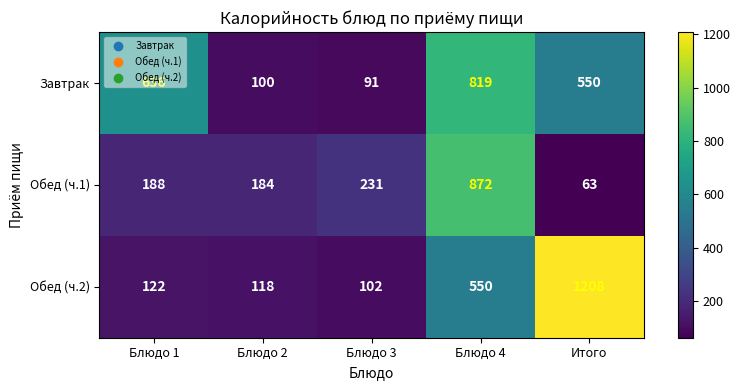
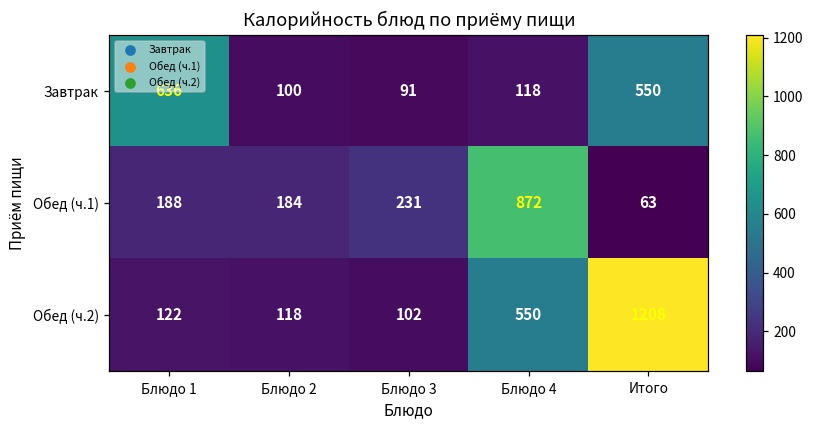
Завтрак, Блюдо 4: 819 -> 118
